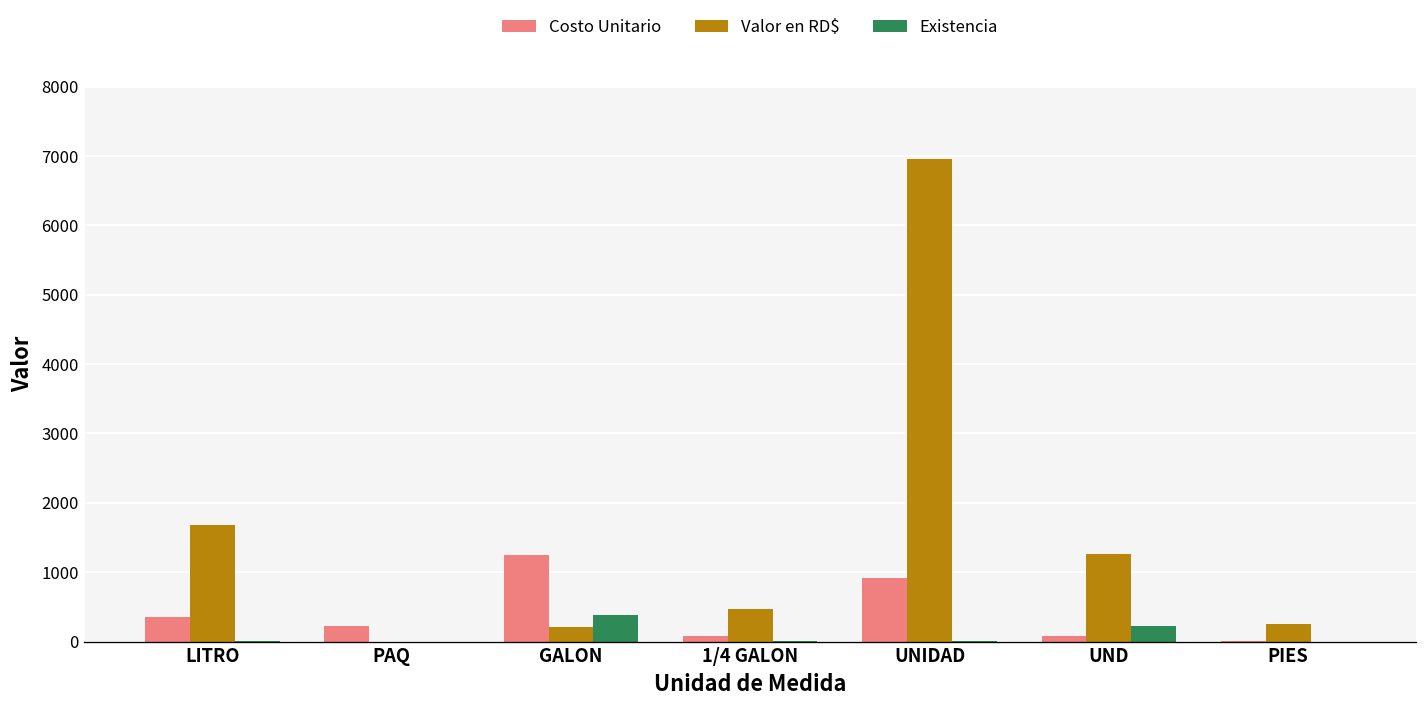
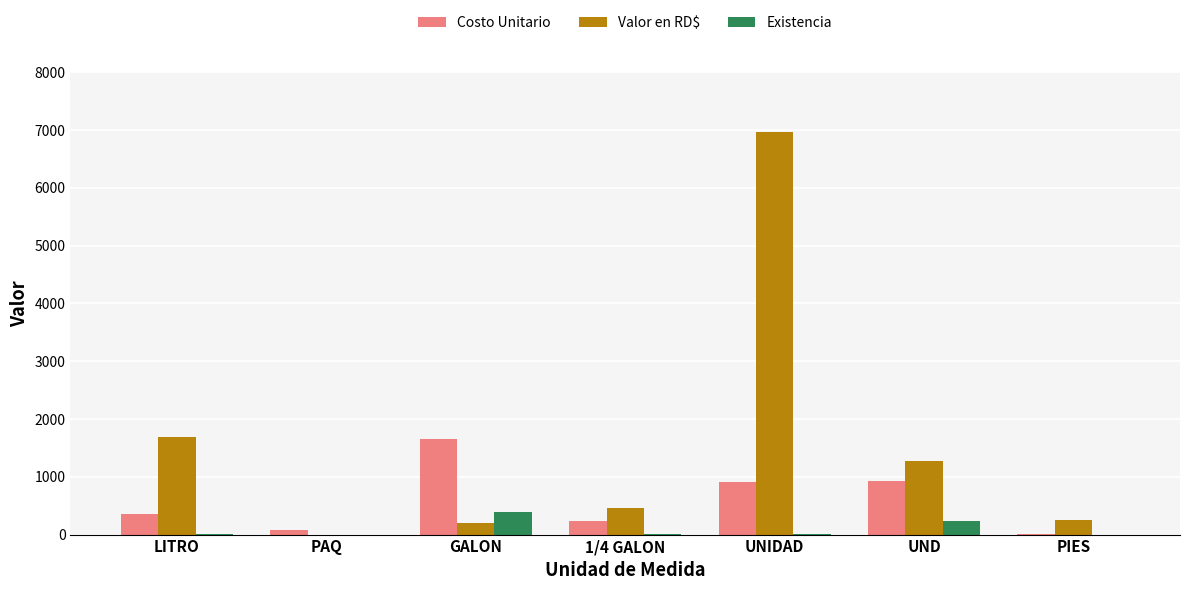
Costo Unitario, PAQ: 200 -> 100
Costo Unitario, GALON: 1300 -> 1600
Costo Unitario, 1/4 GALON: 100 -> 200
Costo Unitario, UND: 100 -> 900
